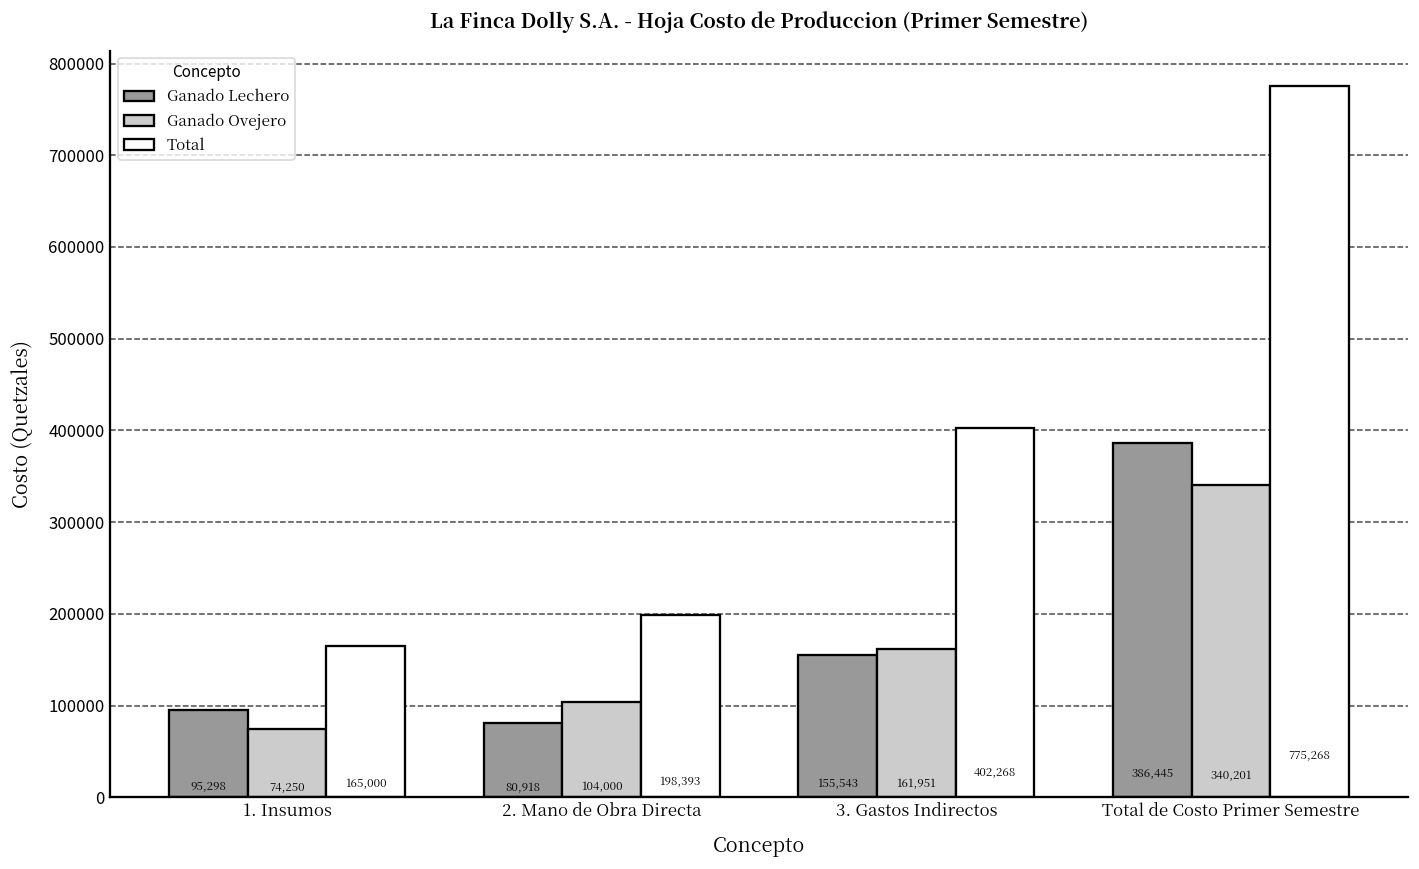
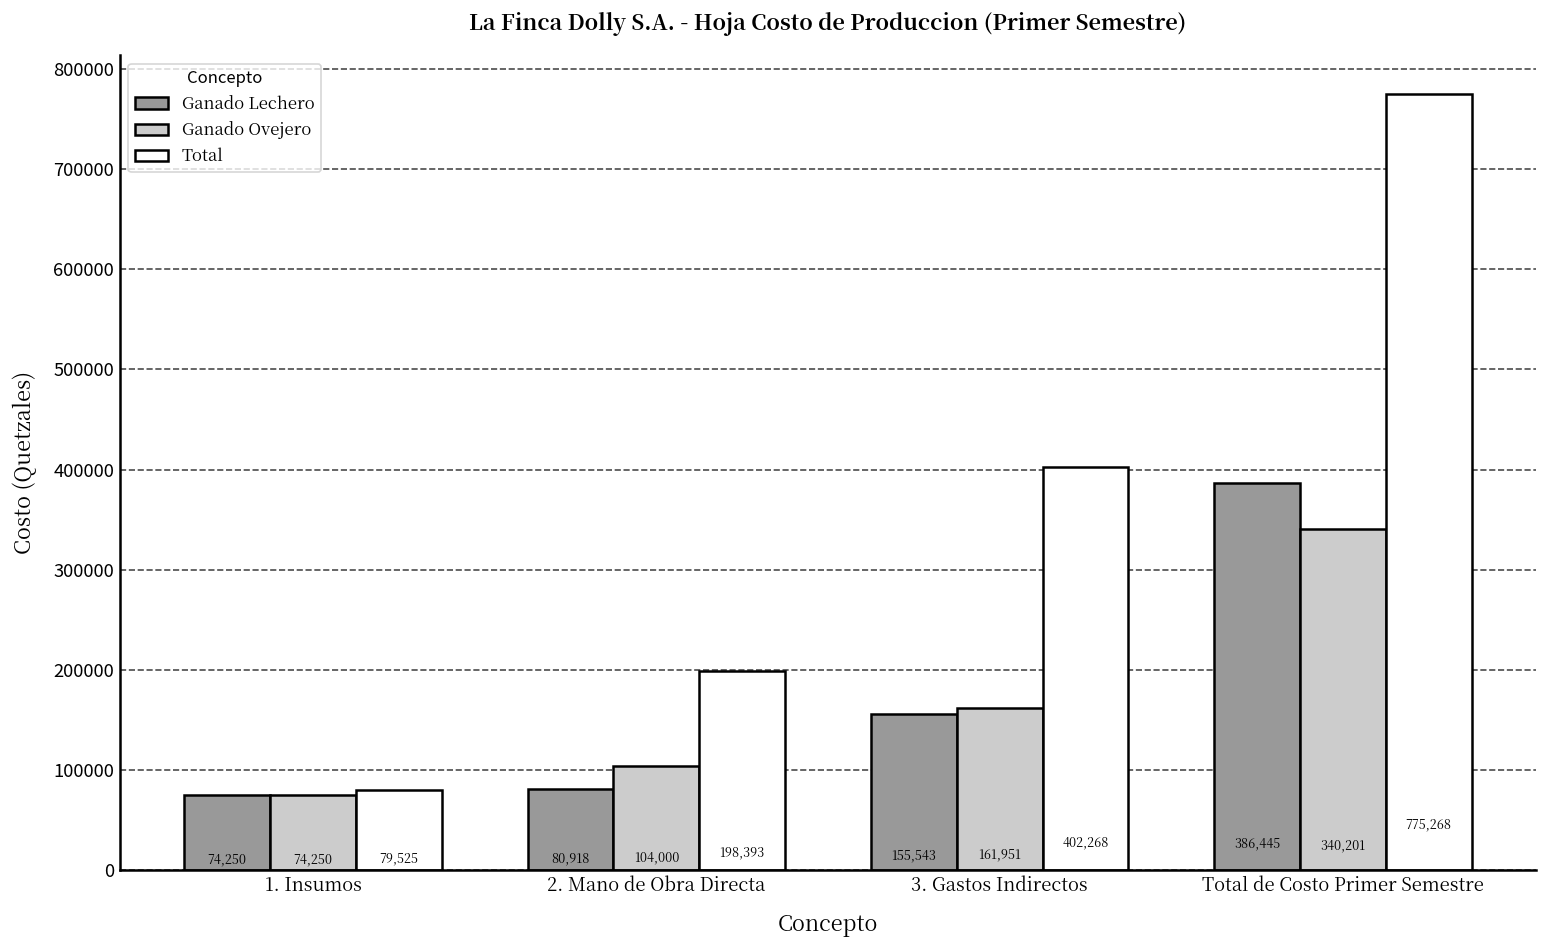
Ganado Lechero, 1. Insumos: 95,298 -> 74,250
Total, 1. Insumos: 165,000 -> 79,525
